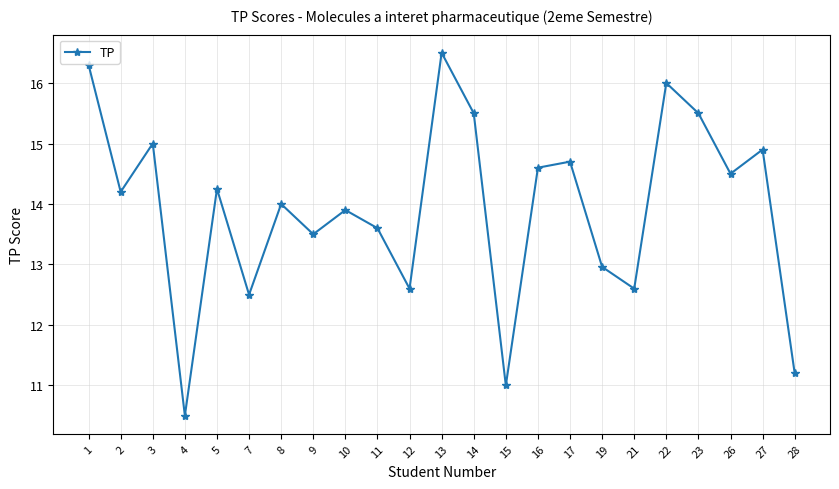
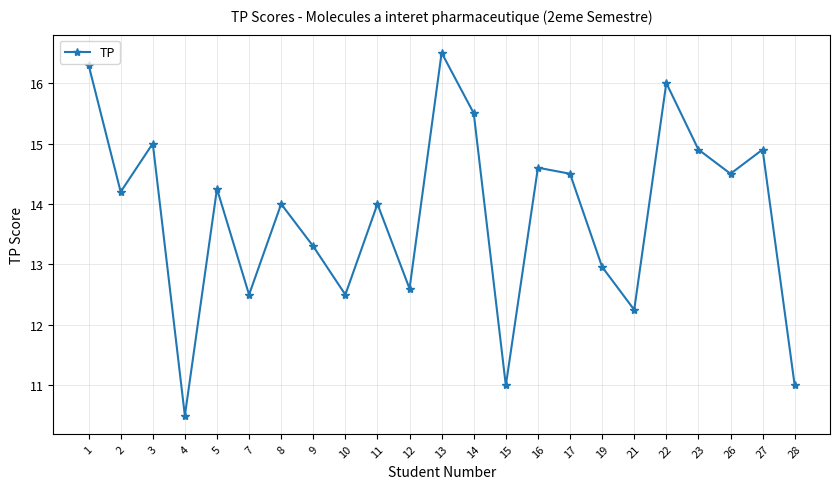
9: 13.5 -> 13.3
10: 13.9 -> 12.5
11: 13.6 -> 14.0
17: 14.7 -> 14.5
21: 12.6 -> 12.3
23: 15.5 -> 14.9
28: 11.2 -> 11.0
